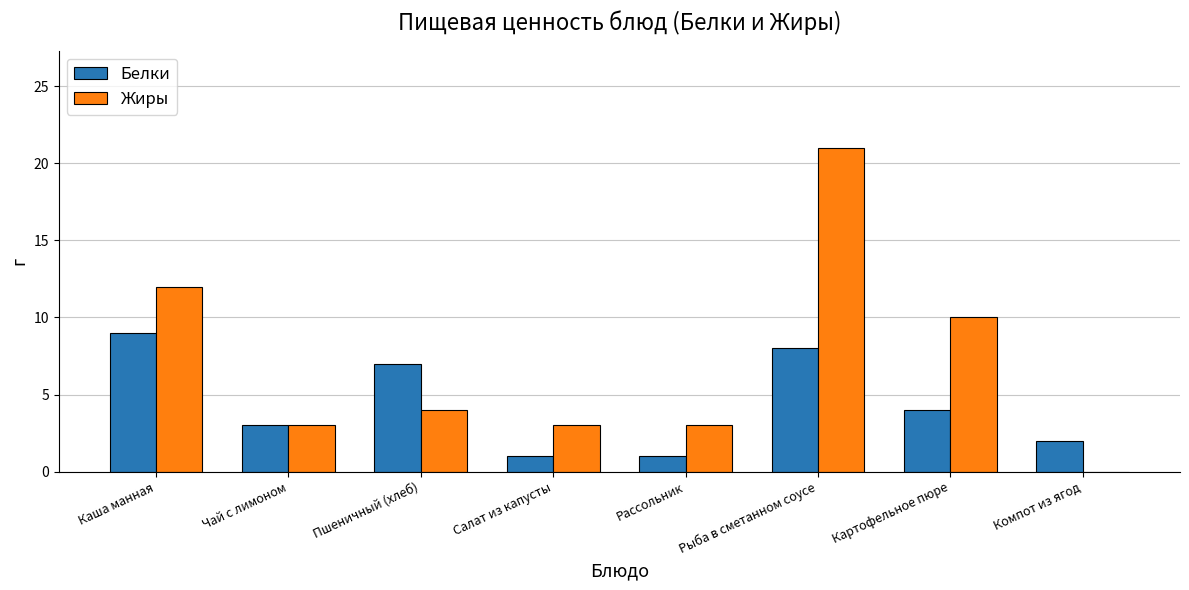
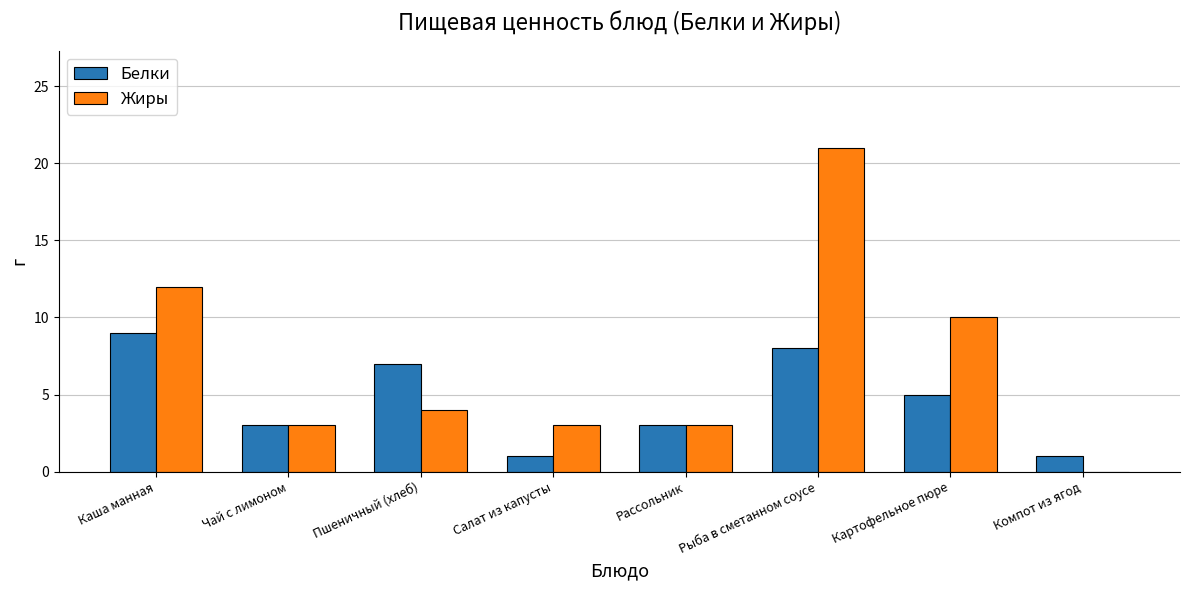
Белки, Рассольник: 1 -> 3
Белки, Картофельное пюре: 4 -> 5
Белки, Компот из ягод: 2 -> 1
